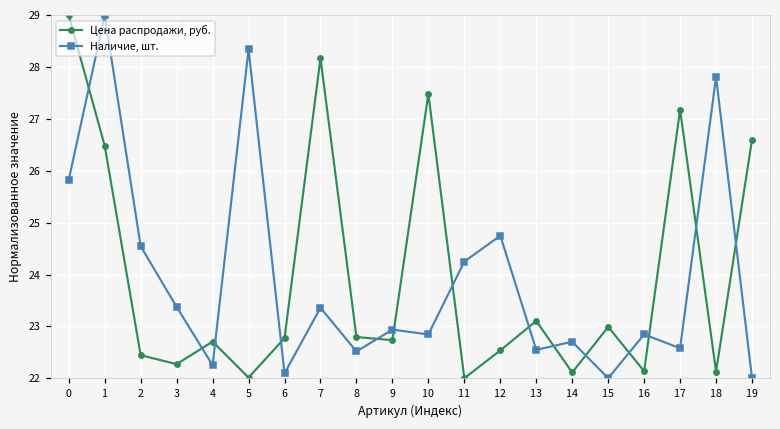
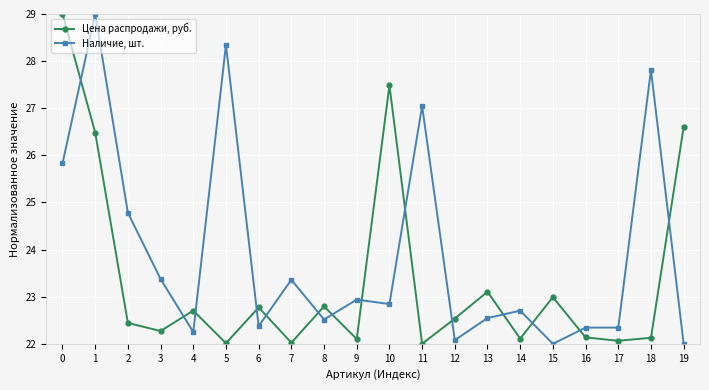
Наличие, шт., 2: 24.5 -> 24.8
Наличие, шт., 6: 22.1 -> 22.4
Цена распродажи, руб., 7: 28.2 -> 22.0
Цена распродажи, руб., 9: 22.7 -> 22.1
Наличие, шт., 11: 24.3 -> 27.0
Наличие, шт., 12: 24.8 -> 22.1
Наличие, шт., 16: 22.8 -> 22.3
Цена распродажи, руб., 17: 27.2 -> 22.1
Наличие, шт., 17: 22.6 -> 22.3
